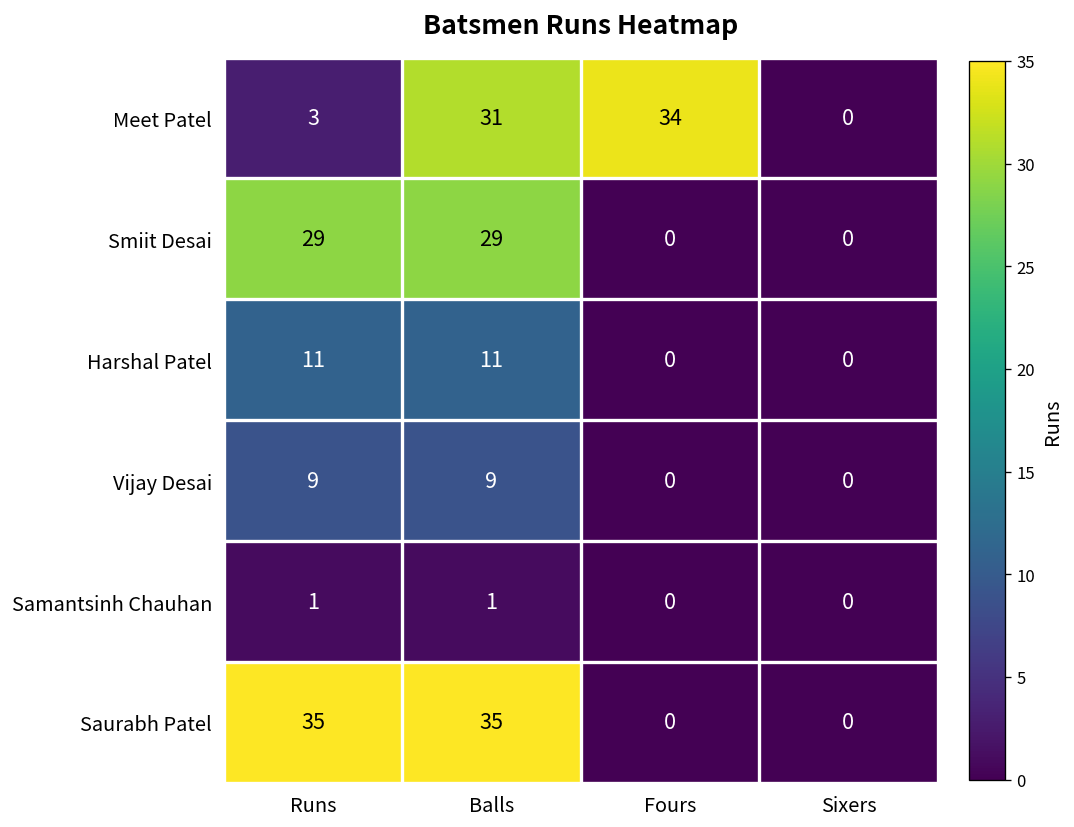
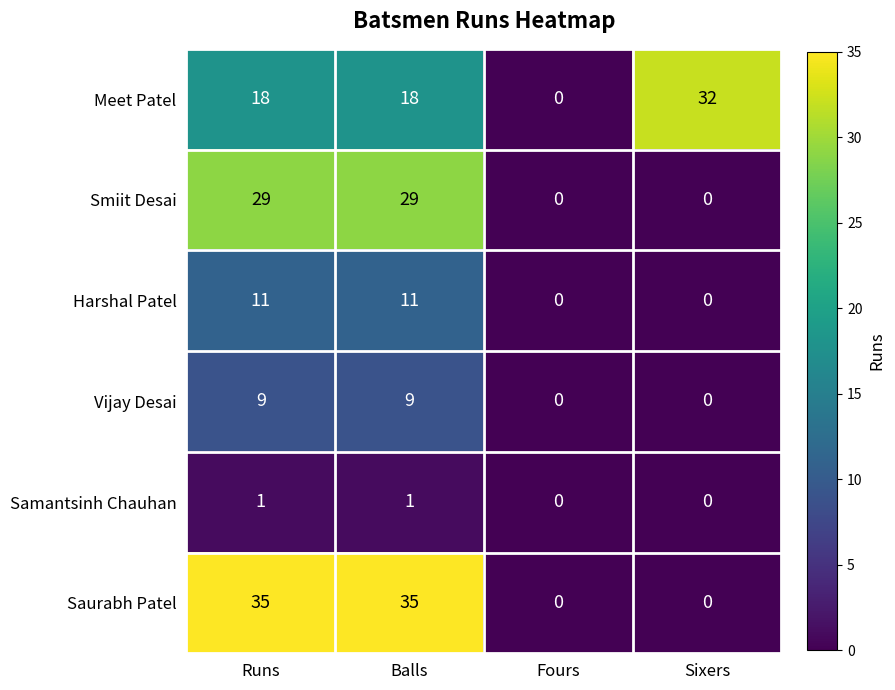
Meet Patel, Runs: 3 -> 18
Meet Patel, Balls: 31 -> 18
Meet Patel, Fours: 34 -> 0
Meet Patel, Sixers: 0 -> 32
